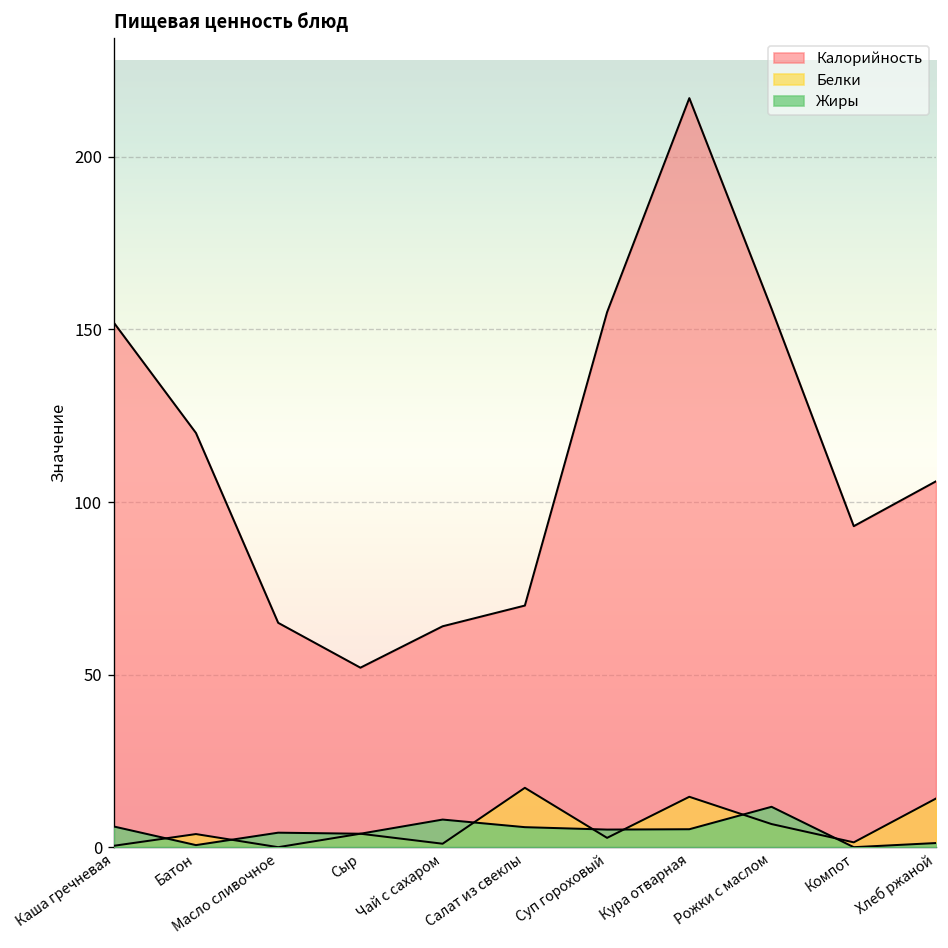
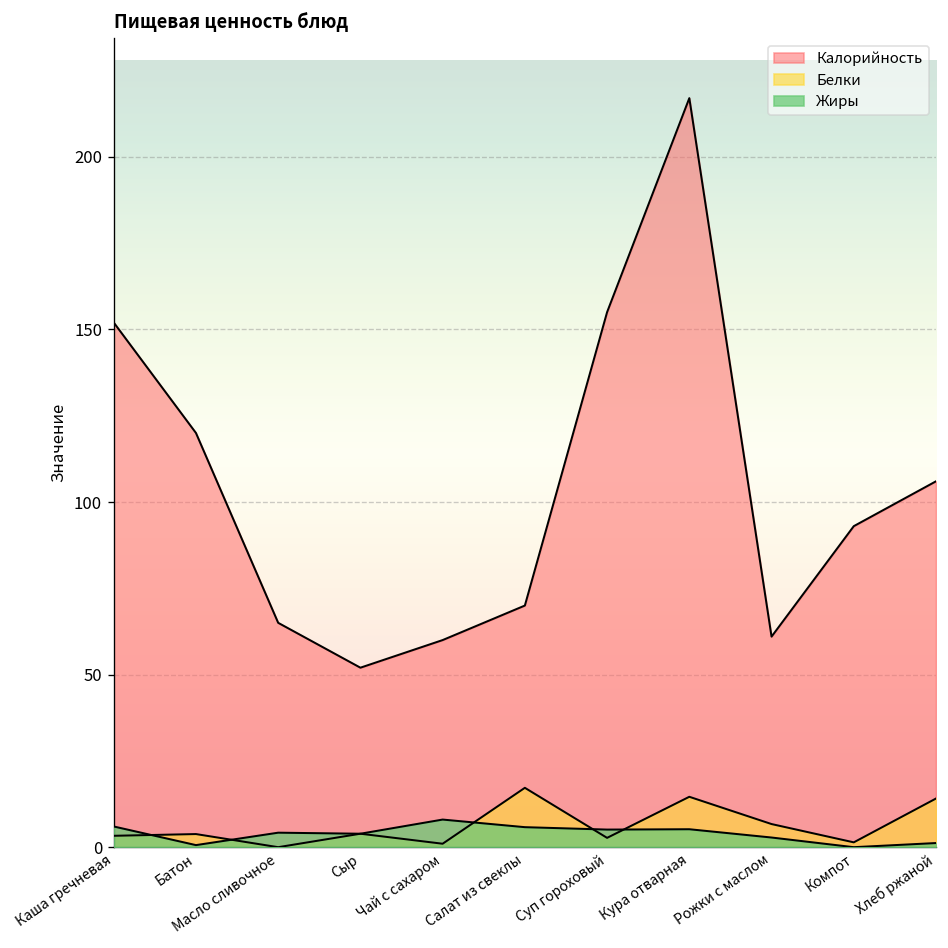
Белки, Каша гречневая: 0 -> 3
Калорийность, Чай с сахаром: 64 -> 60
Калорийность, Рожки с маслом: 156 -> 61
Жиры, Рожки с маслом: 12 -> 3
